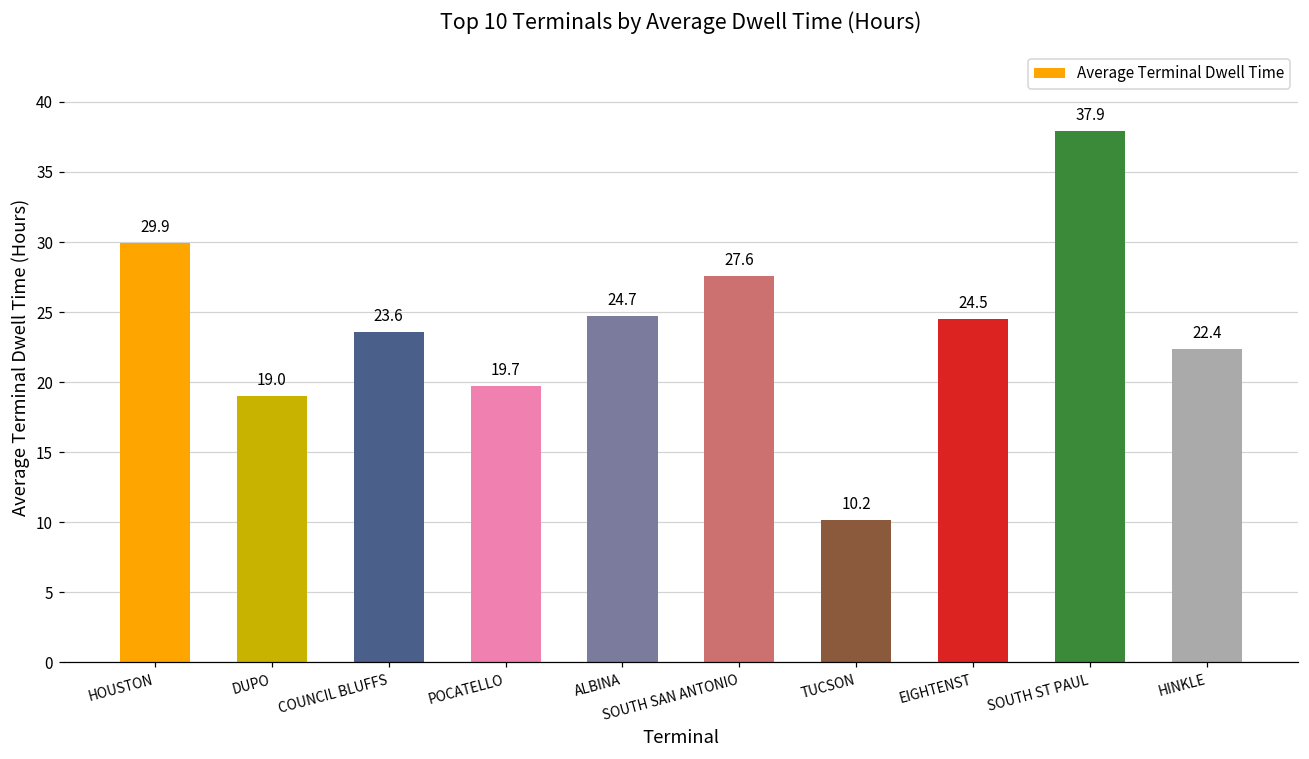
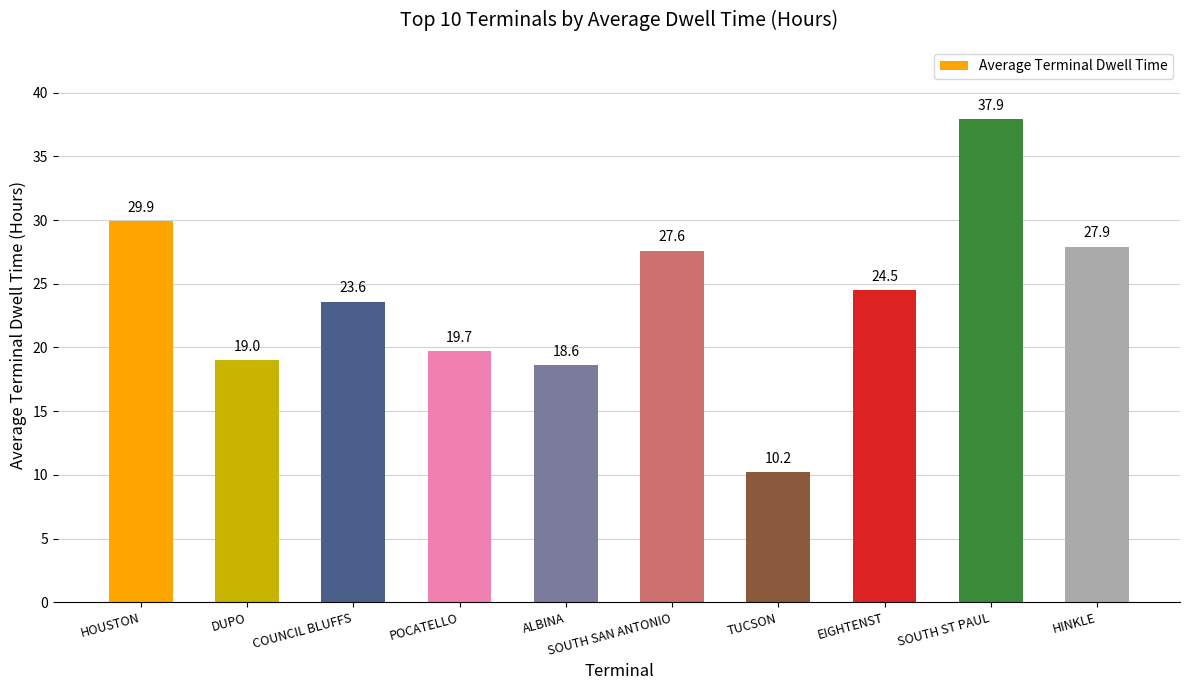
ALBINA: 24.7 -> 18.6
HINKLE: 22.4 -> 27.9
